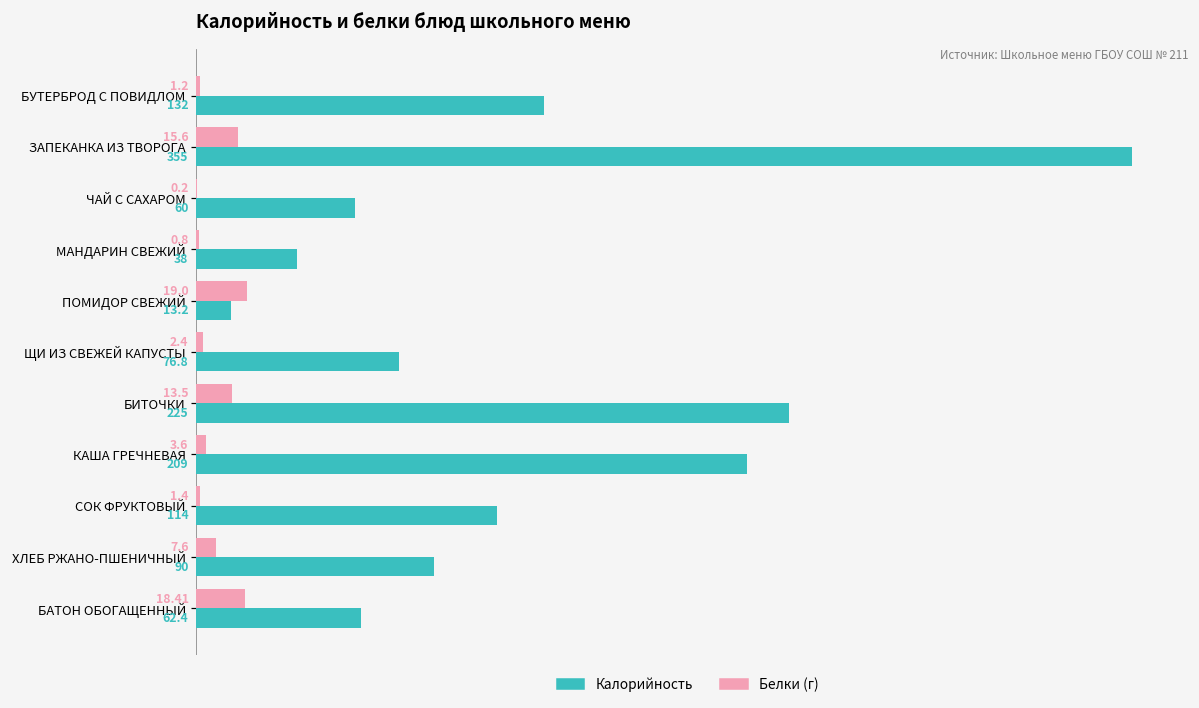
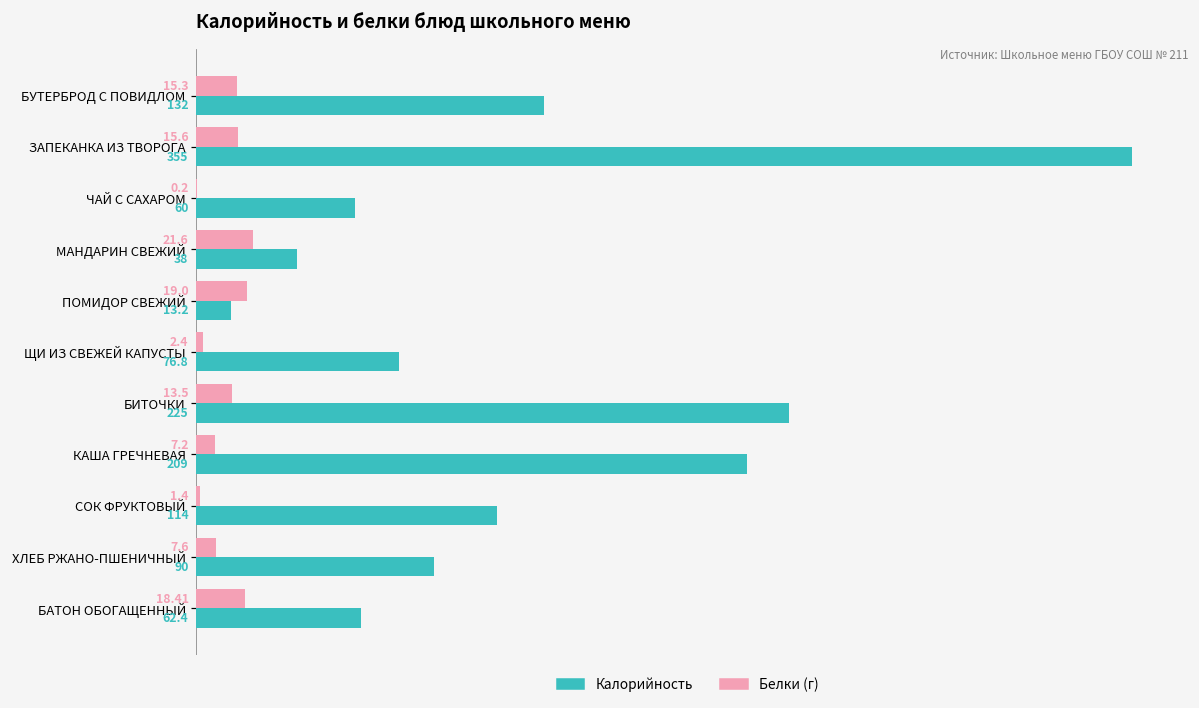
Белки (г), БУТЕРБРОД С ПОВИДЛОМ: 1.2 -> 15.3
Белки (г), МАНДАРИН СВЕЖИЙ: 0.8 -> 21.6
Белки (г), КАША ГРЕЧНЕВАЯ: 3.6 -> 7.2
